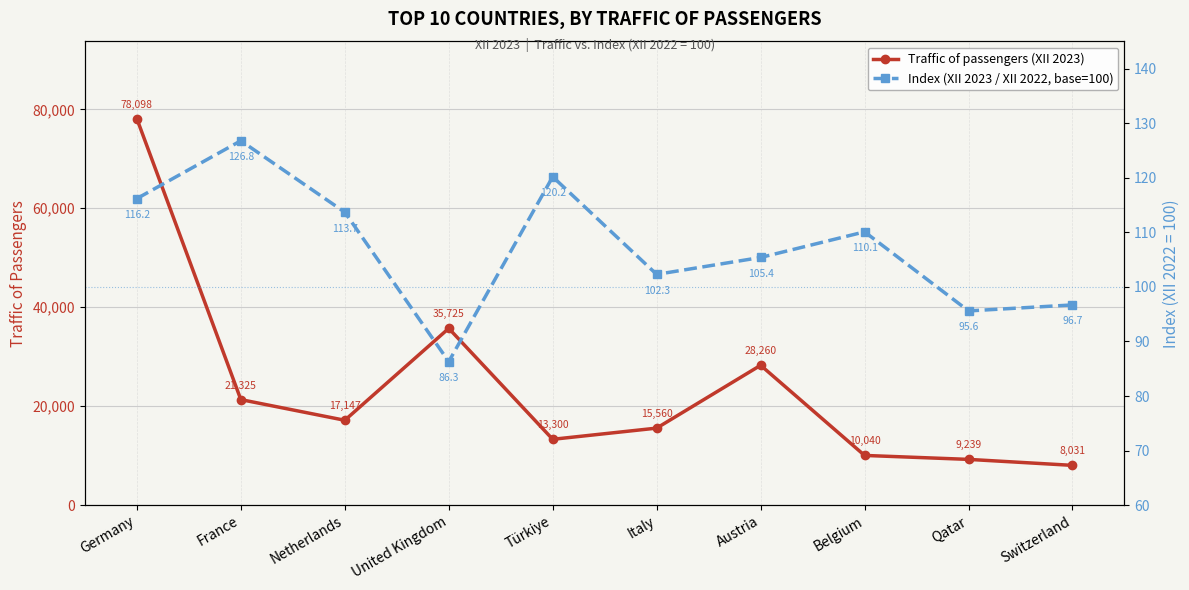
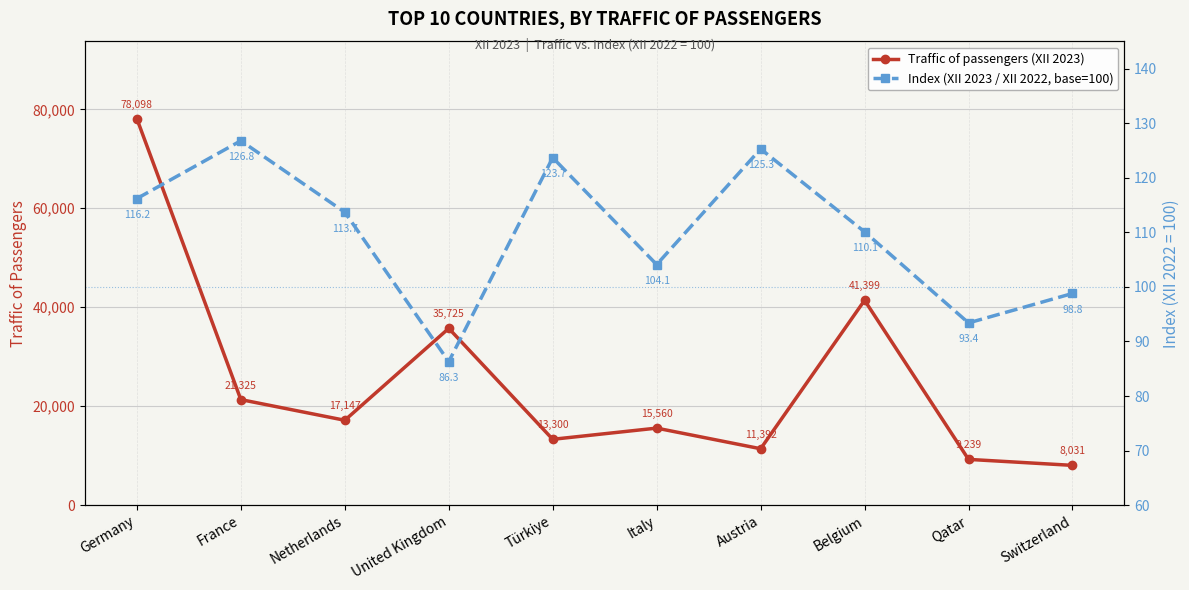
Traffic of passengers (XII 2023), Austria: 28,260 -> 11,392
Traffic of passengers (XII 2023), Belgium: 10,040 -> 41,399
Index (XII 2023 / XII 2022, base=100), Türkiye: 120.2 -> 123.7
Index (XII 2023 / XII 2022, base=100), Italy: 102.3 -> 104.1
Index (XII 2023 / XII 2022, base=100), Austria: 105.4 -> 125.3
Index (XII 2023 / XII 2022, base=100), Qatar: 95.6 -> 93.4
Index (XII 2023 / XII 2022, base=100), Switzerland: 96.7 -> 98.8
